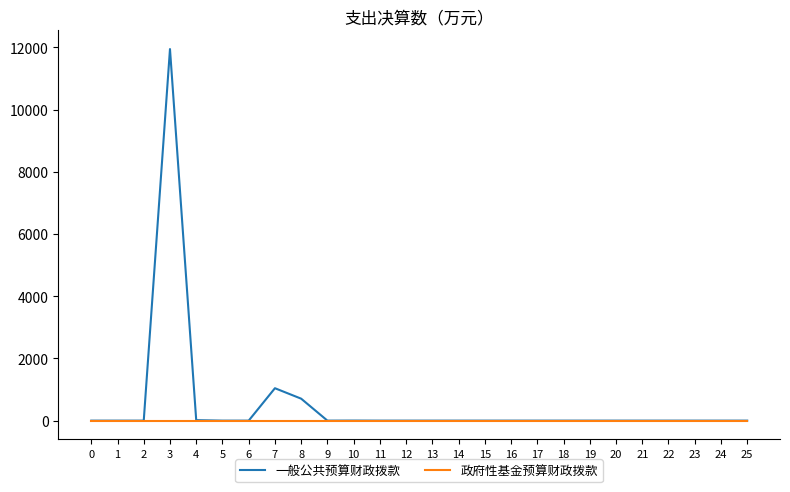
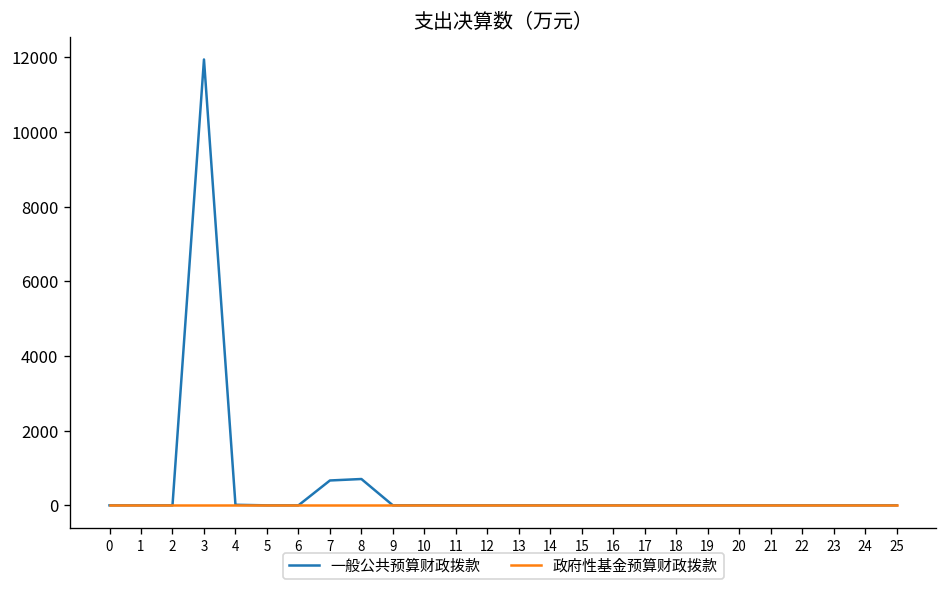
一般公共预算财政拨款, 7: 1000 -> 700
